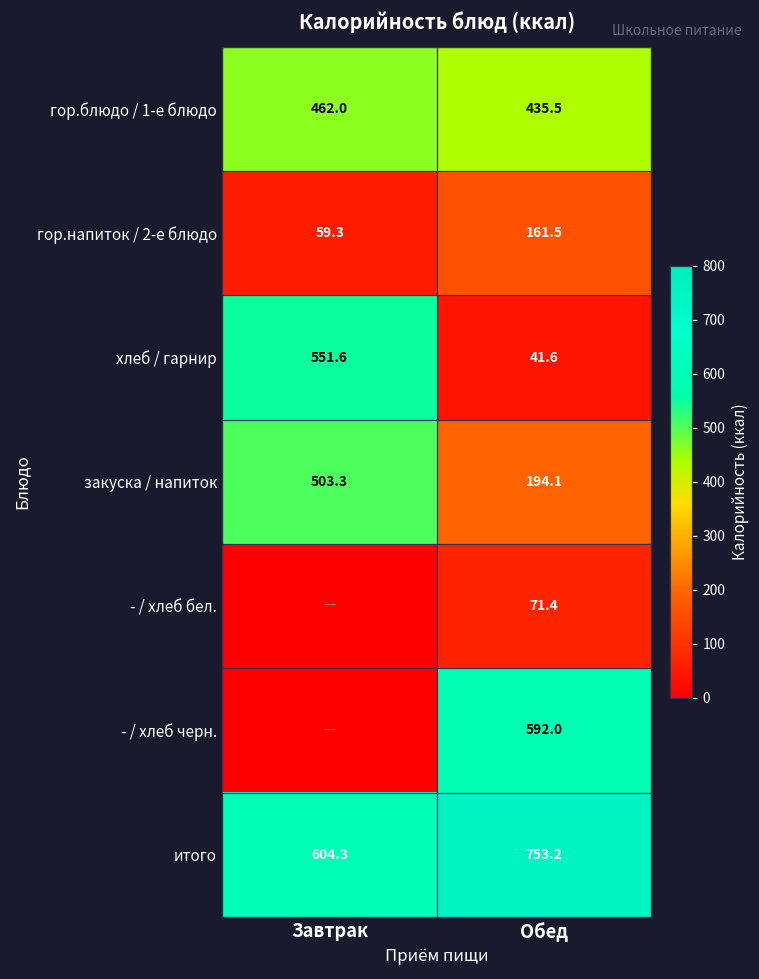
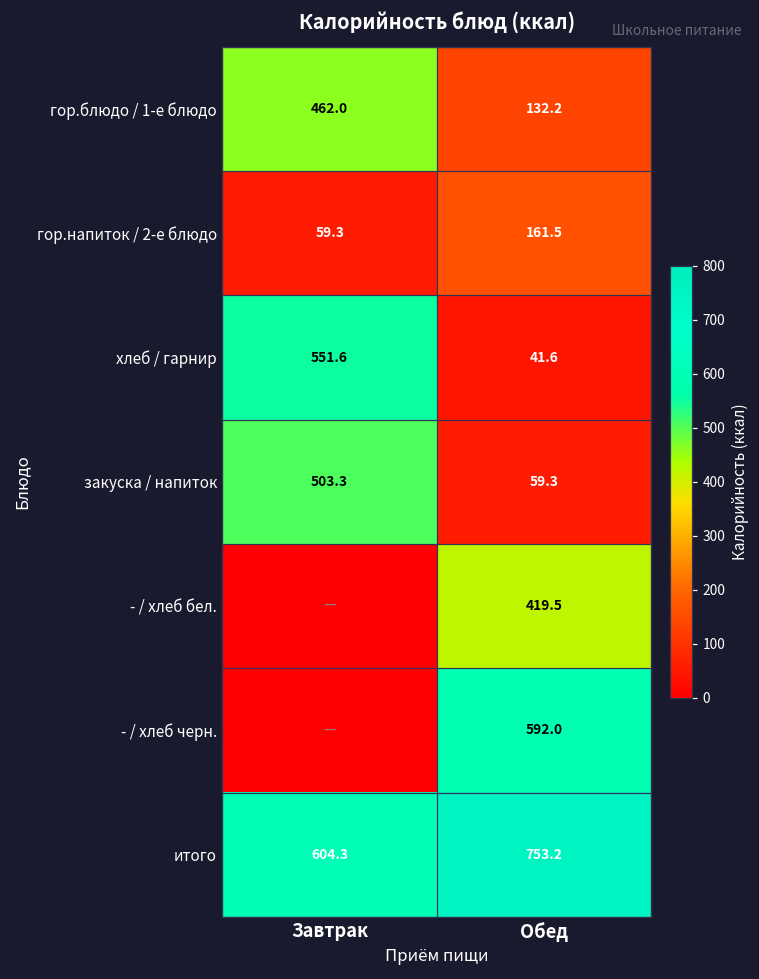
гор.блюдо / 1-е блюдо, Обед: 435.5 -> 132.2
закуска / напиток, Обед: 194.1 -> 59.3
- / хлеб бел., Обед: 71.4 -> 419.5
